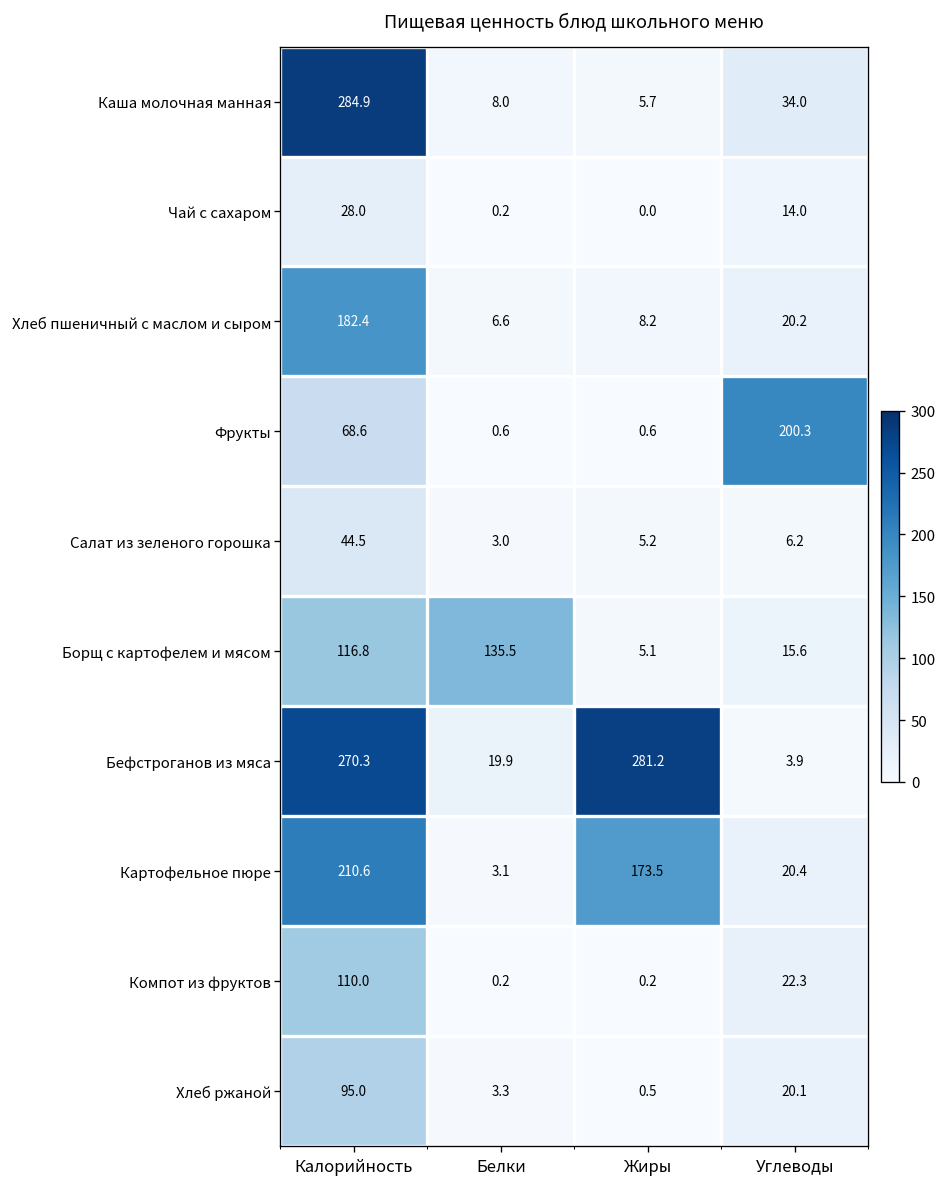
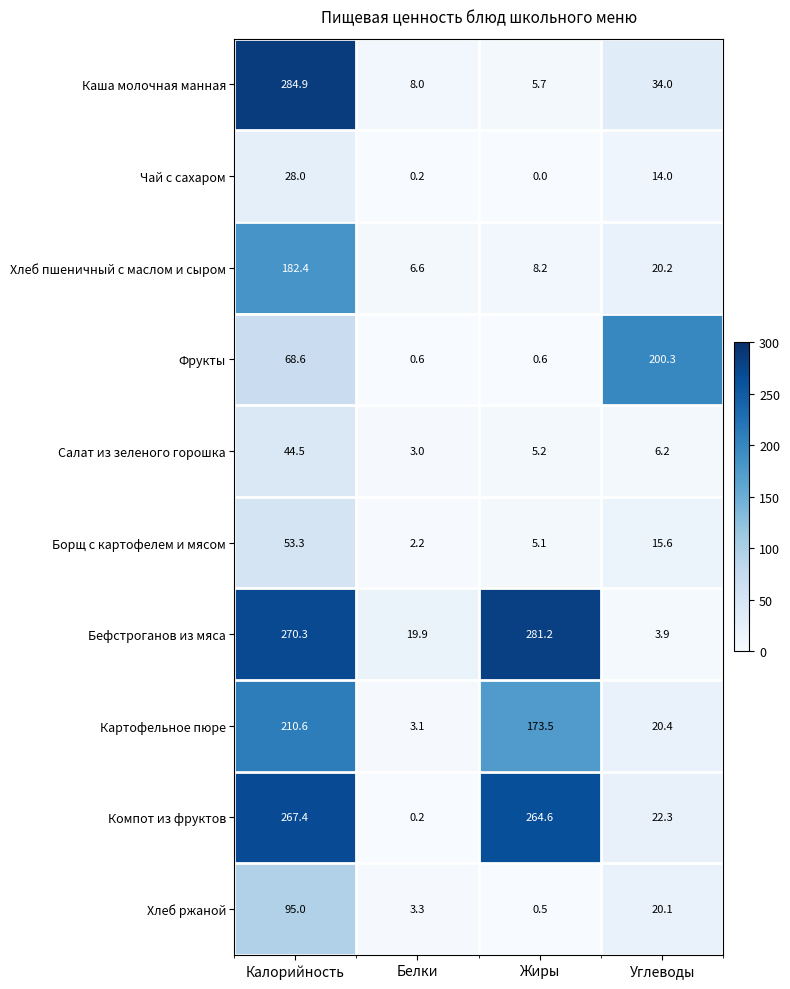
Борщ с картофелем и мясом, Калорийность: 116.8 -> 53.3
Борщ с картофелем и мясом, Белки: 135.5 -> 2.2
Компот из фруктов, Калорийность: 110.0 -> 267.4
Компот из фруктов, Жиры: 0.2 -> 264.6
